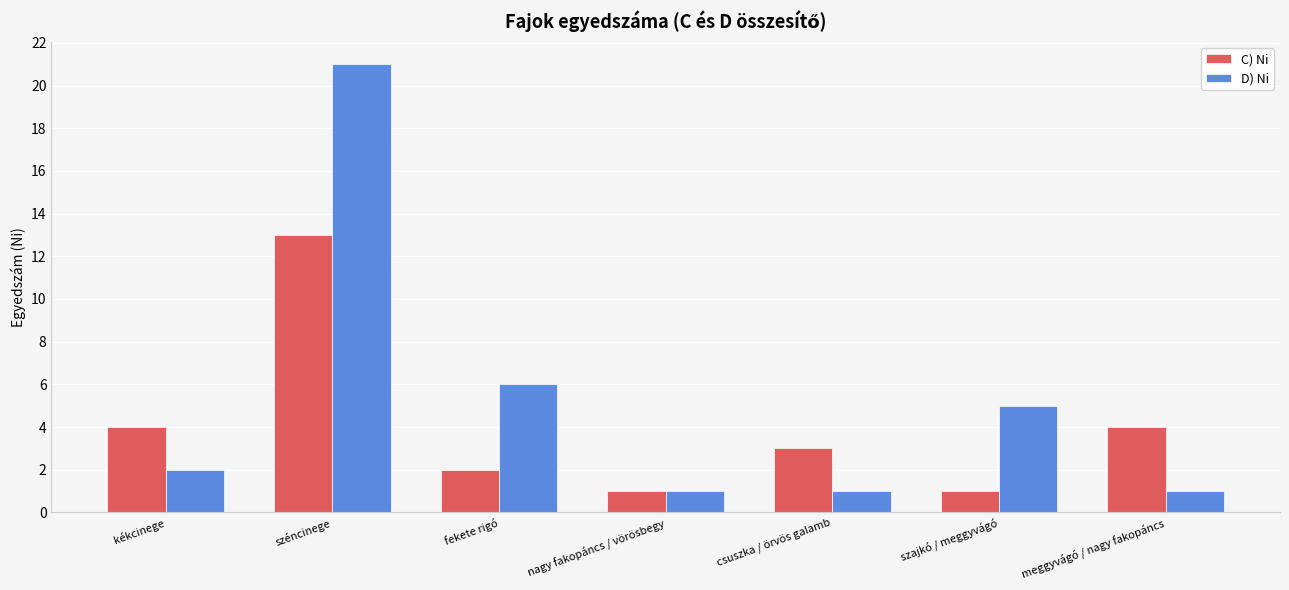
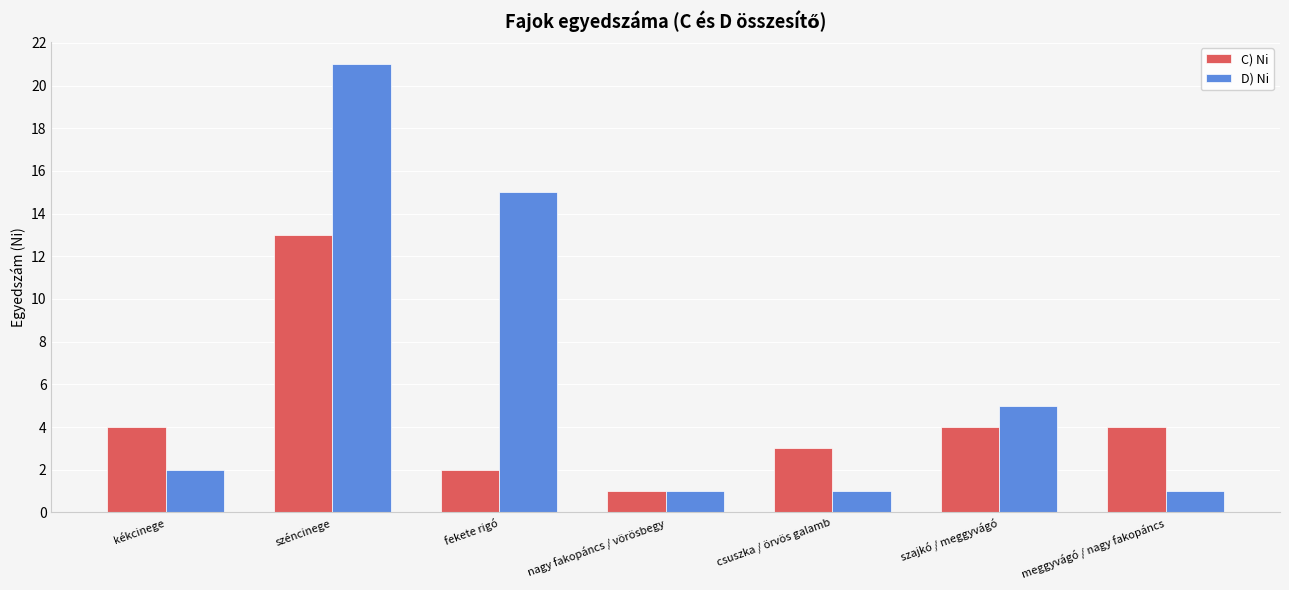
D) Ni, fekete rigó: 6 -> 15
C) Ni, szajkó / meggyvágó: 1 -> 4
